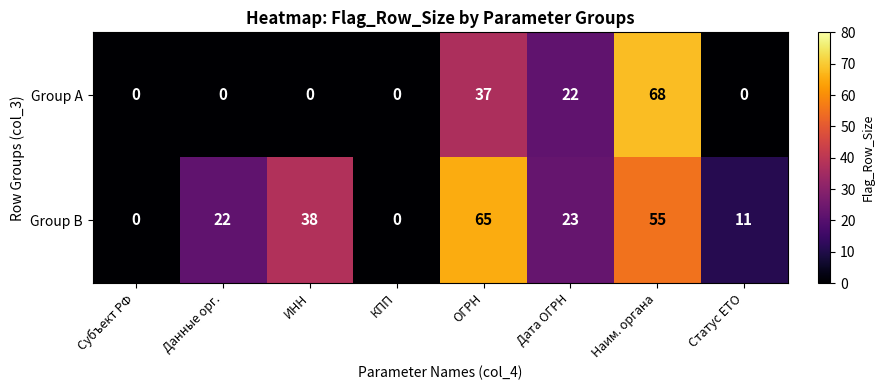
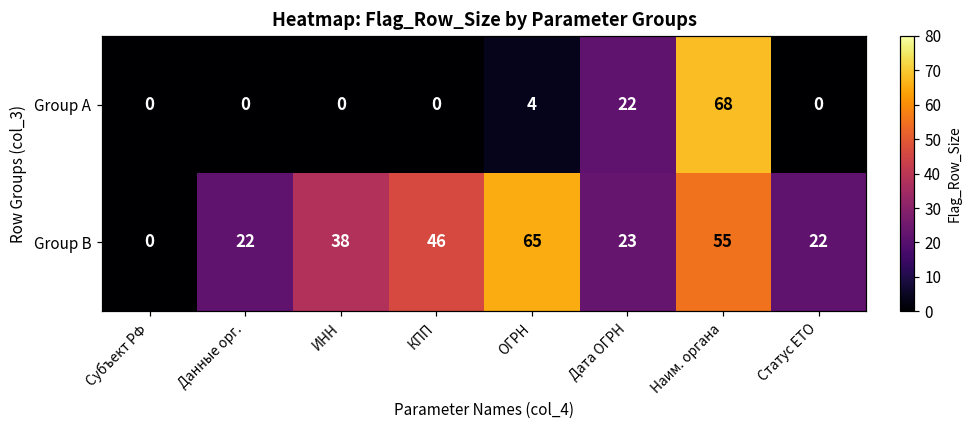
Group A, ОГРН: 37 -> 4
Group B, КПП: 0 -> 46
Group B, Статус ЕТО: 11 -> 22
